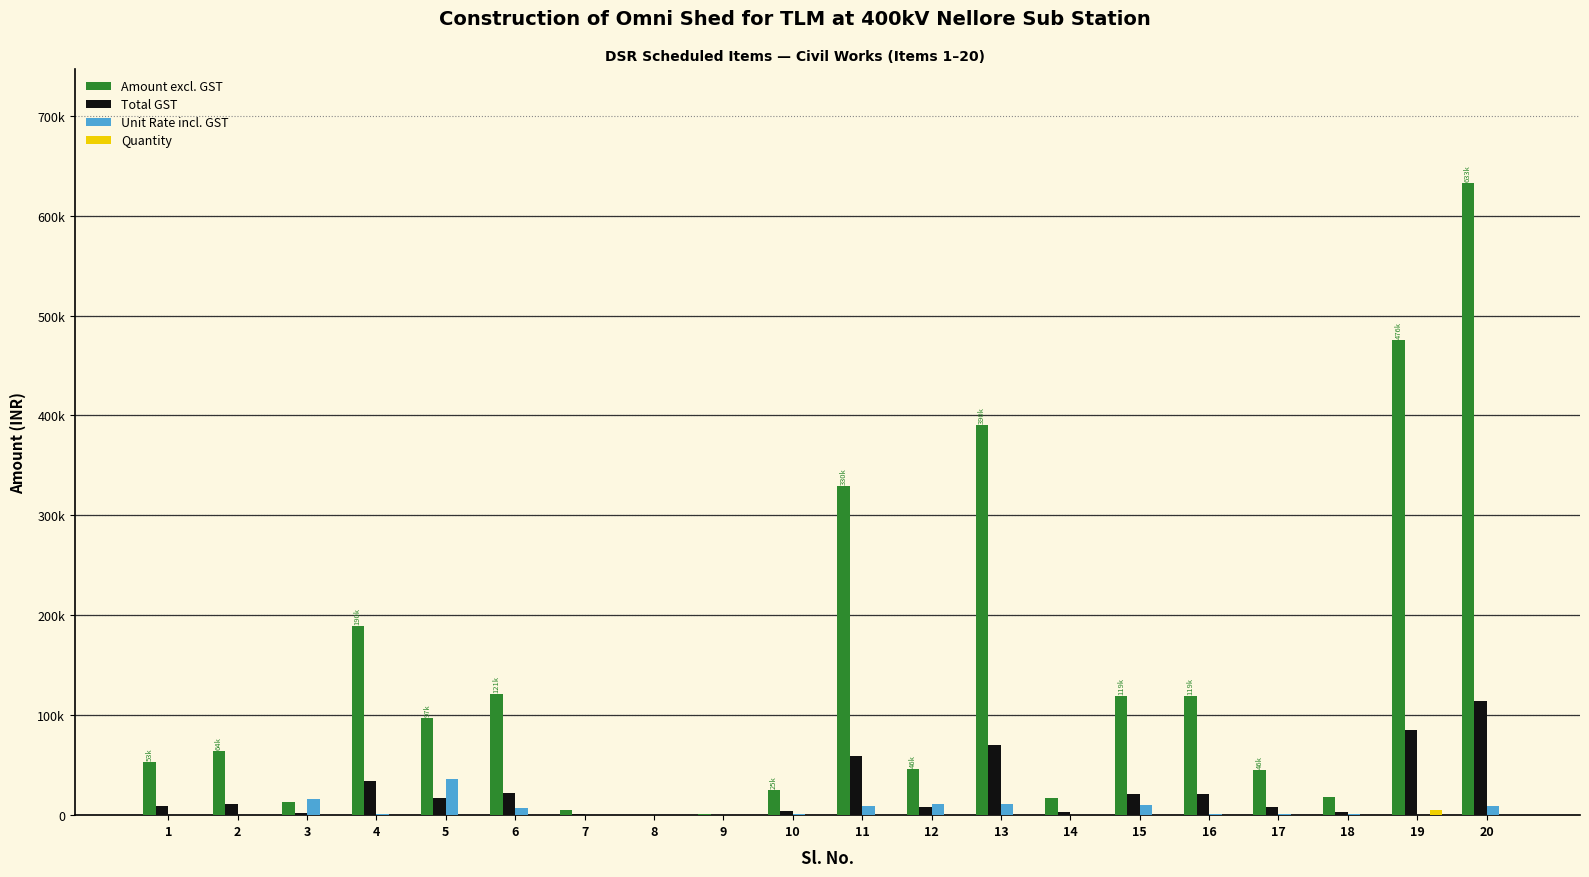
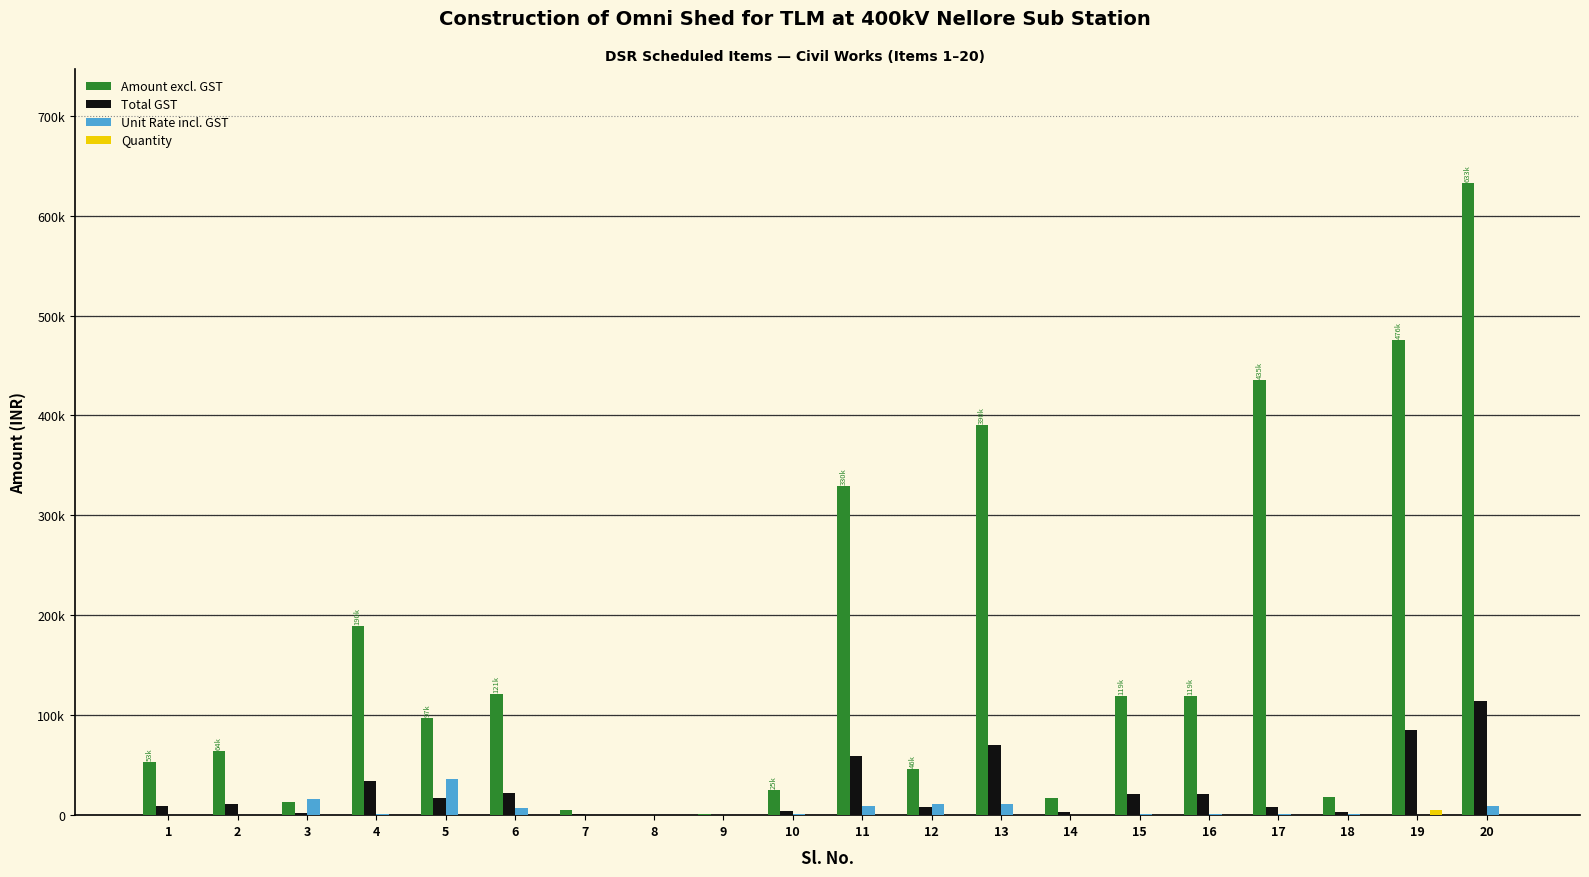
Unit Rate incl. GST, 15: 10000 -> 0
Amount excl. GST, 17: 46k -> 435k
